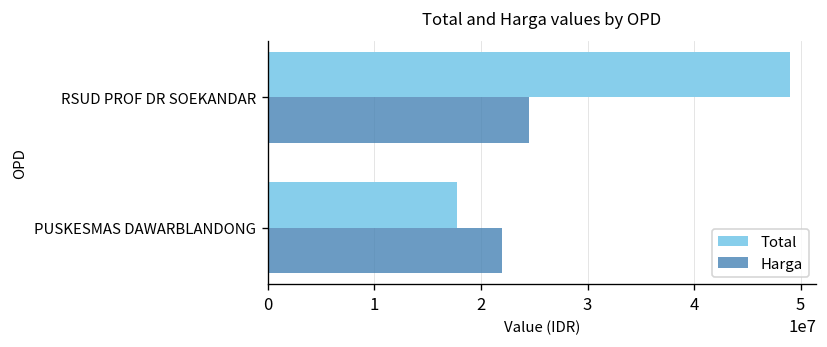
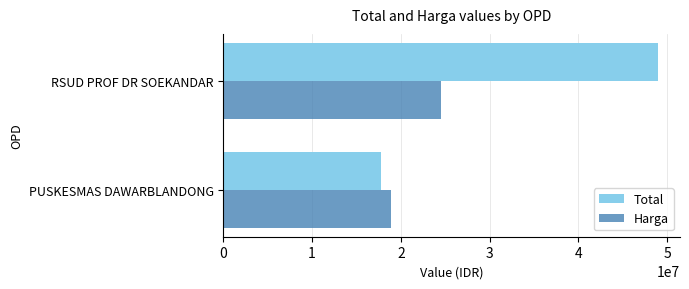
Harga, PUSKESMAS DAWARBLANDONG: 22000000 -> 19000000
